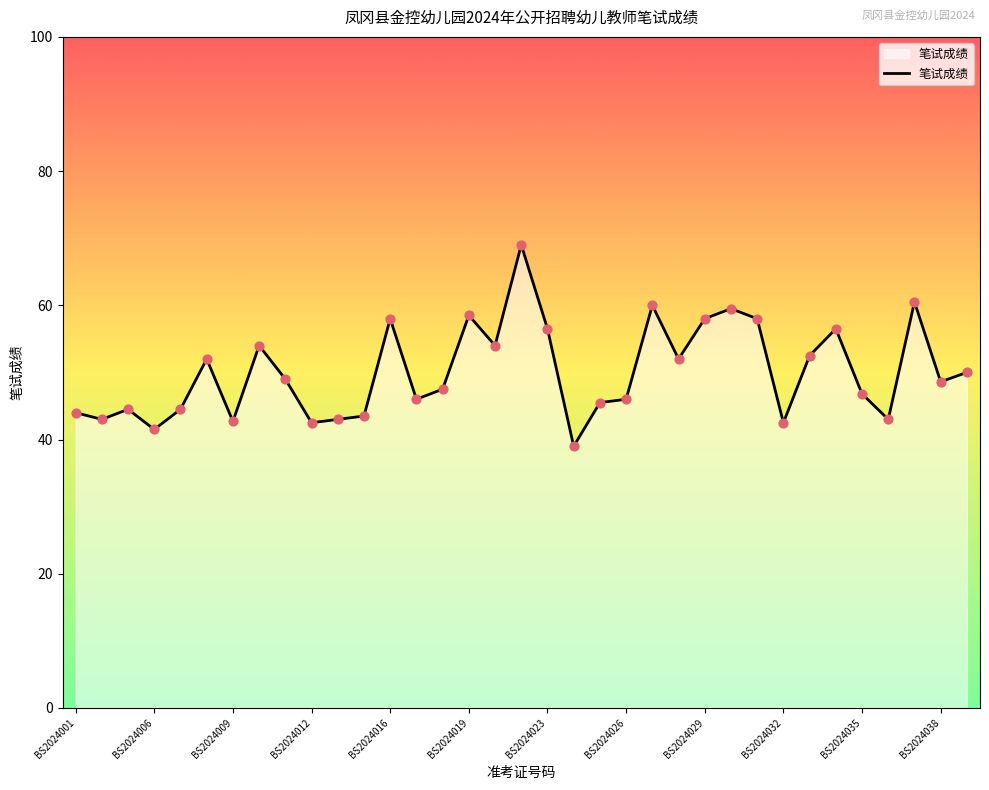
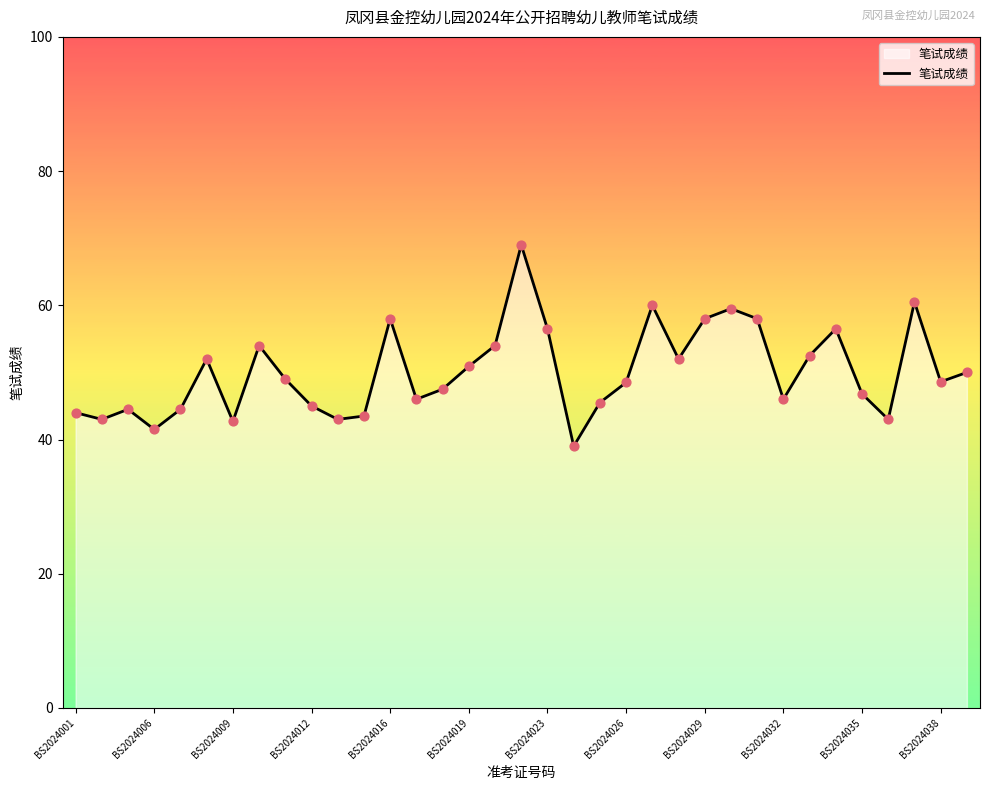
BS2024012: 43 -> 45
BS2024019: 59 -> 51
BS2024026: 46 -> 49
BS2024032: 43 -> 46
